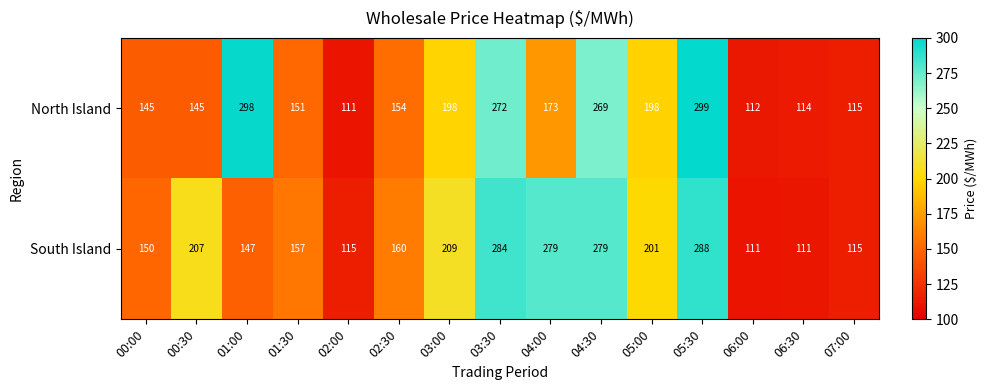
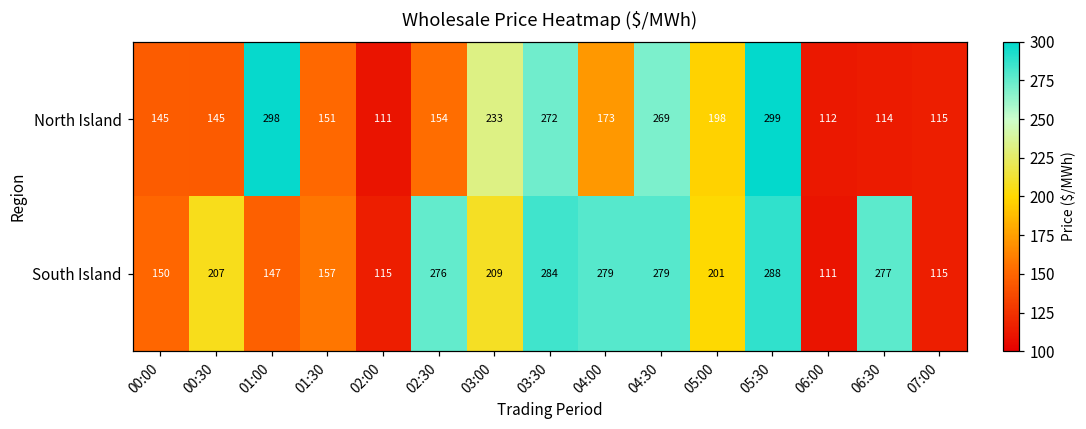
North Island, 03:00: 198 -> 233
South Island, 02:30: 160 -> 276
South Island, 06:30: 111 -> 277
